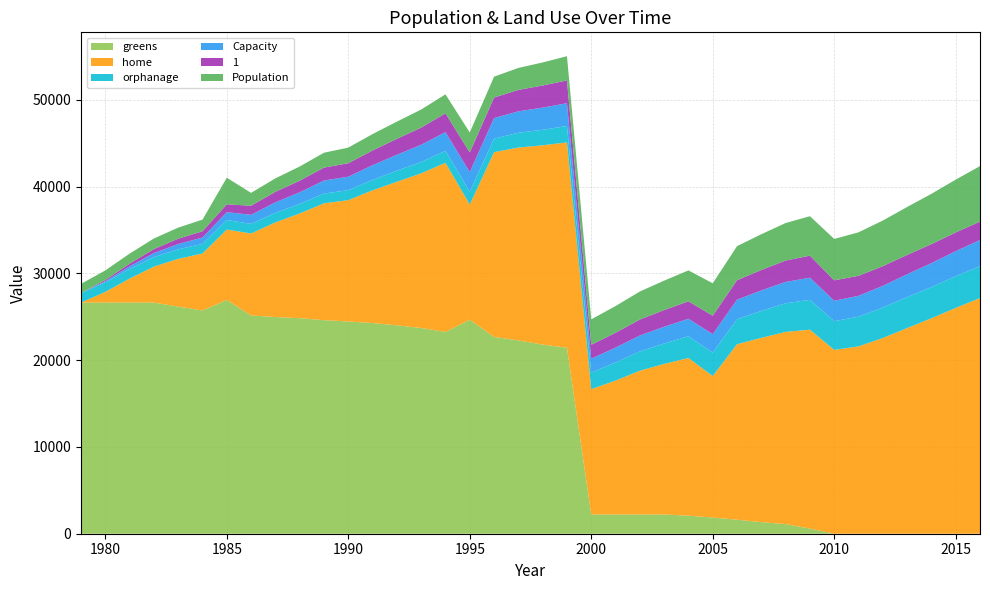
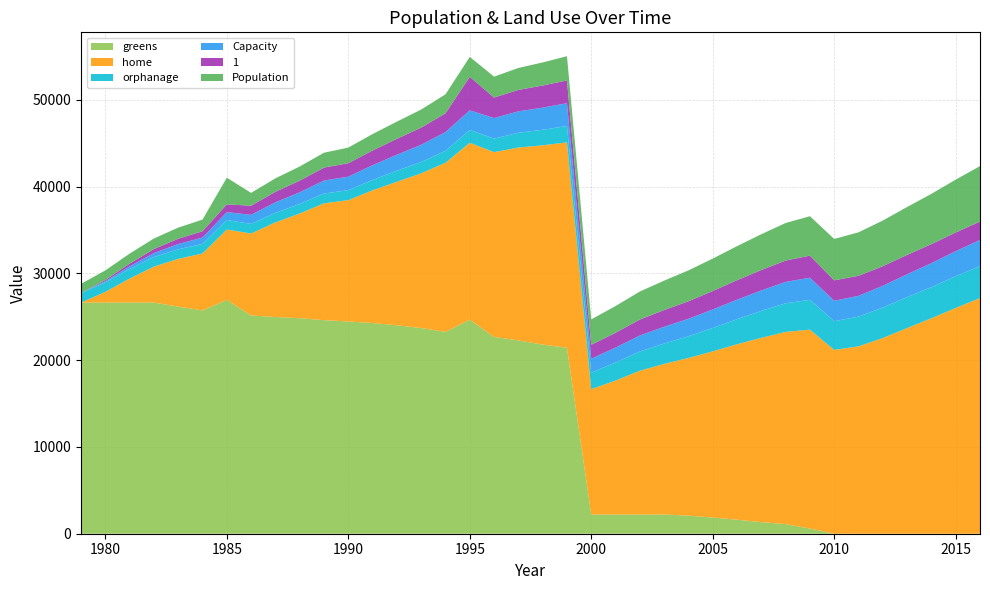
home, 1995: 13000 -> 20000
1, 1995: 2000 -> 4000
home, 2005: 16000 -> 19000
